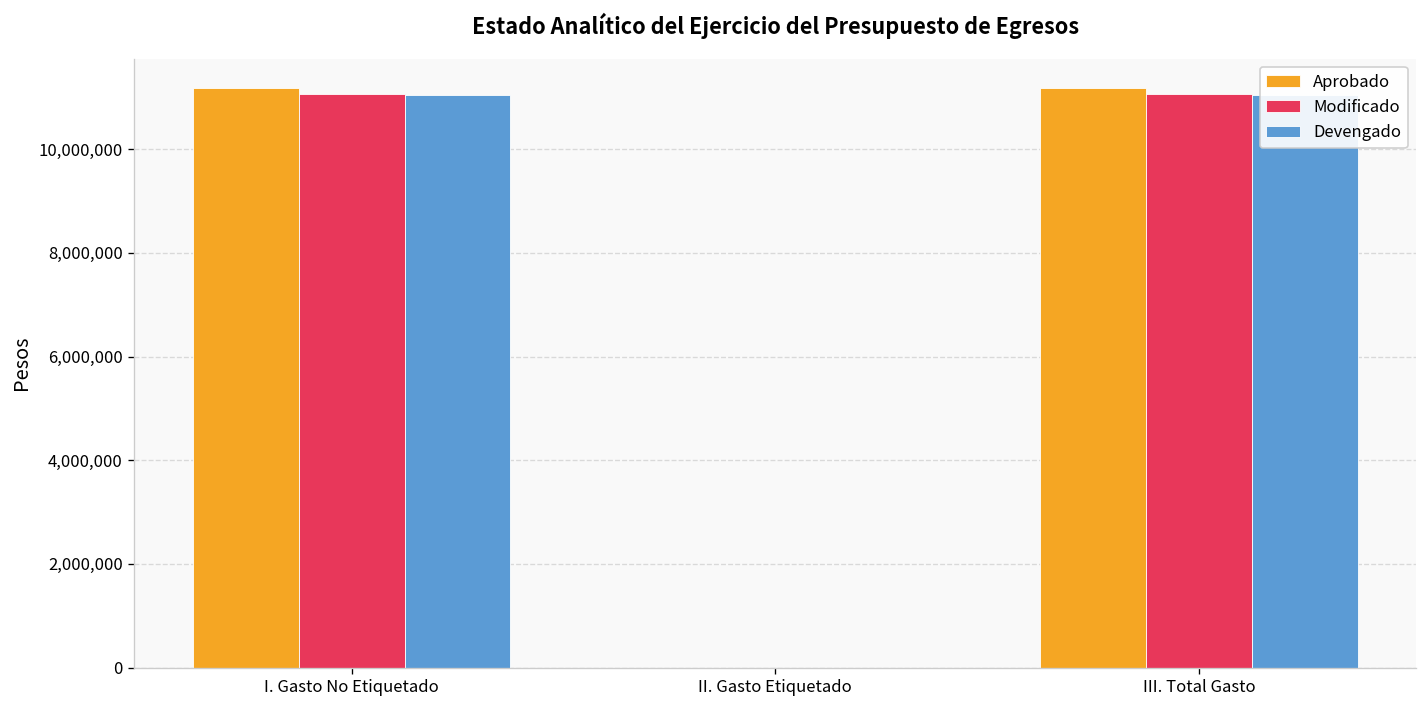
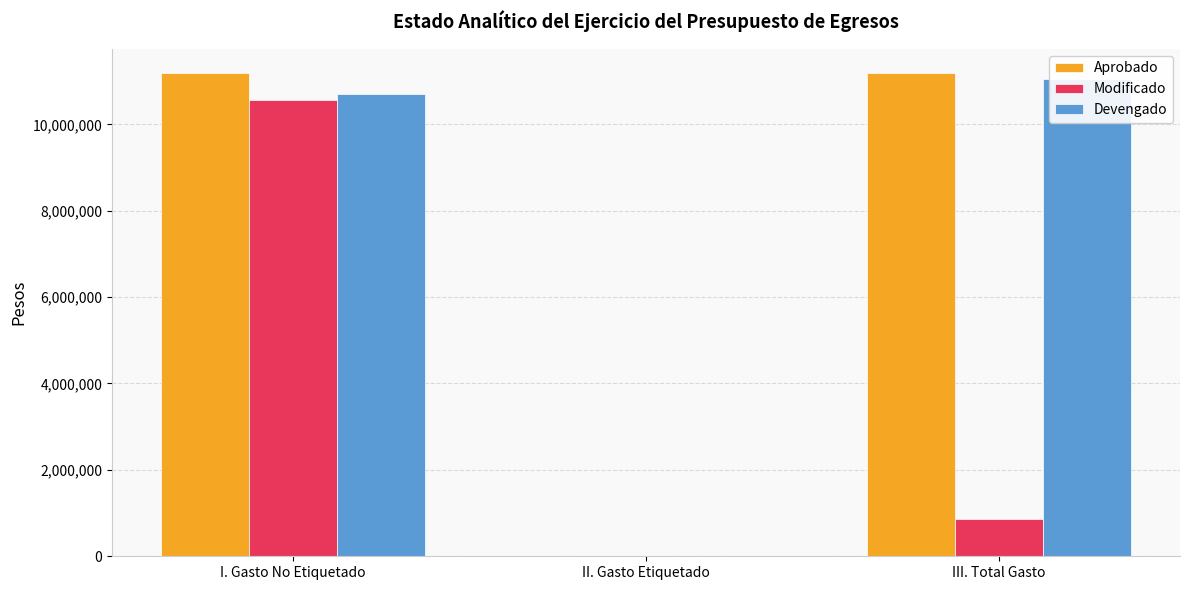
Modificado, I. Gasto No Etiquetado: 11,100,000 -> 10,600,000
Devengado, I. Gasto No Etiquetado: 11,000,000 -> 10,700,000
Modificado, III. Total Gasto: 11,100,000 -> 900,000
